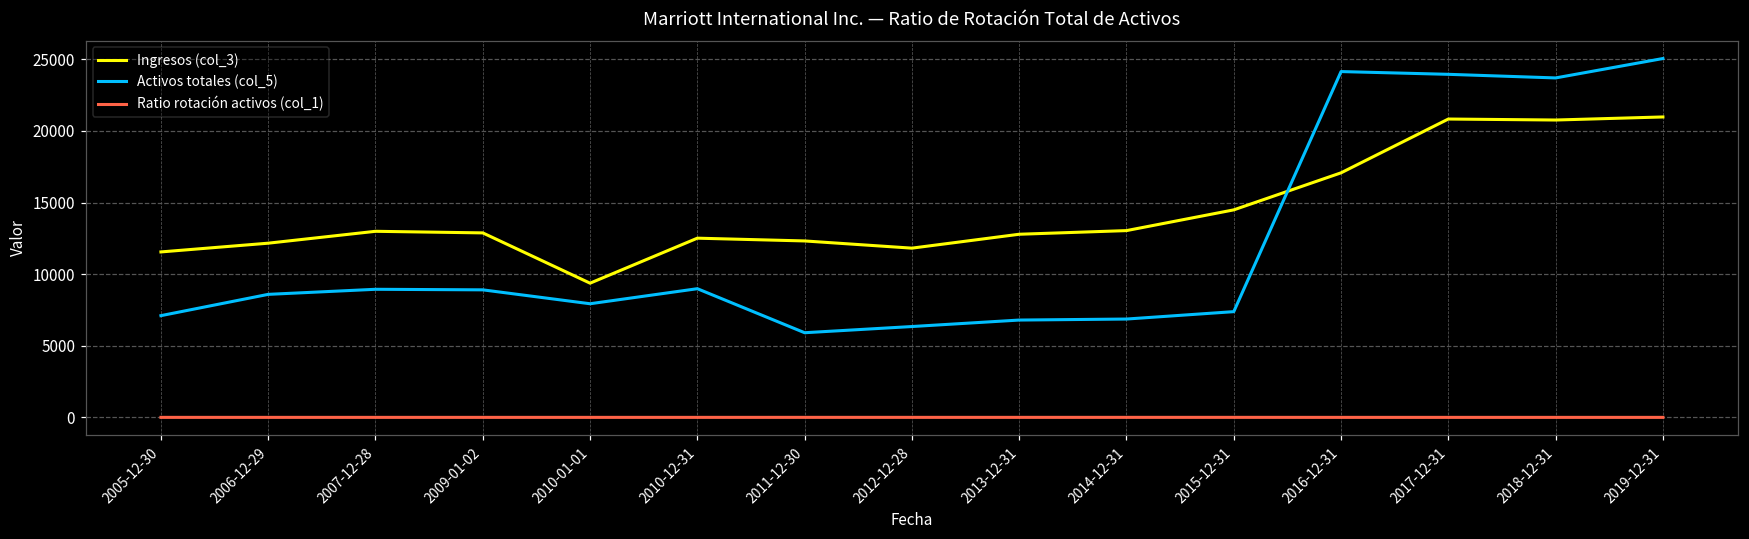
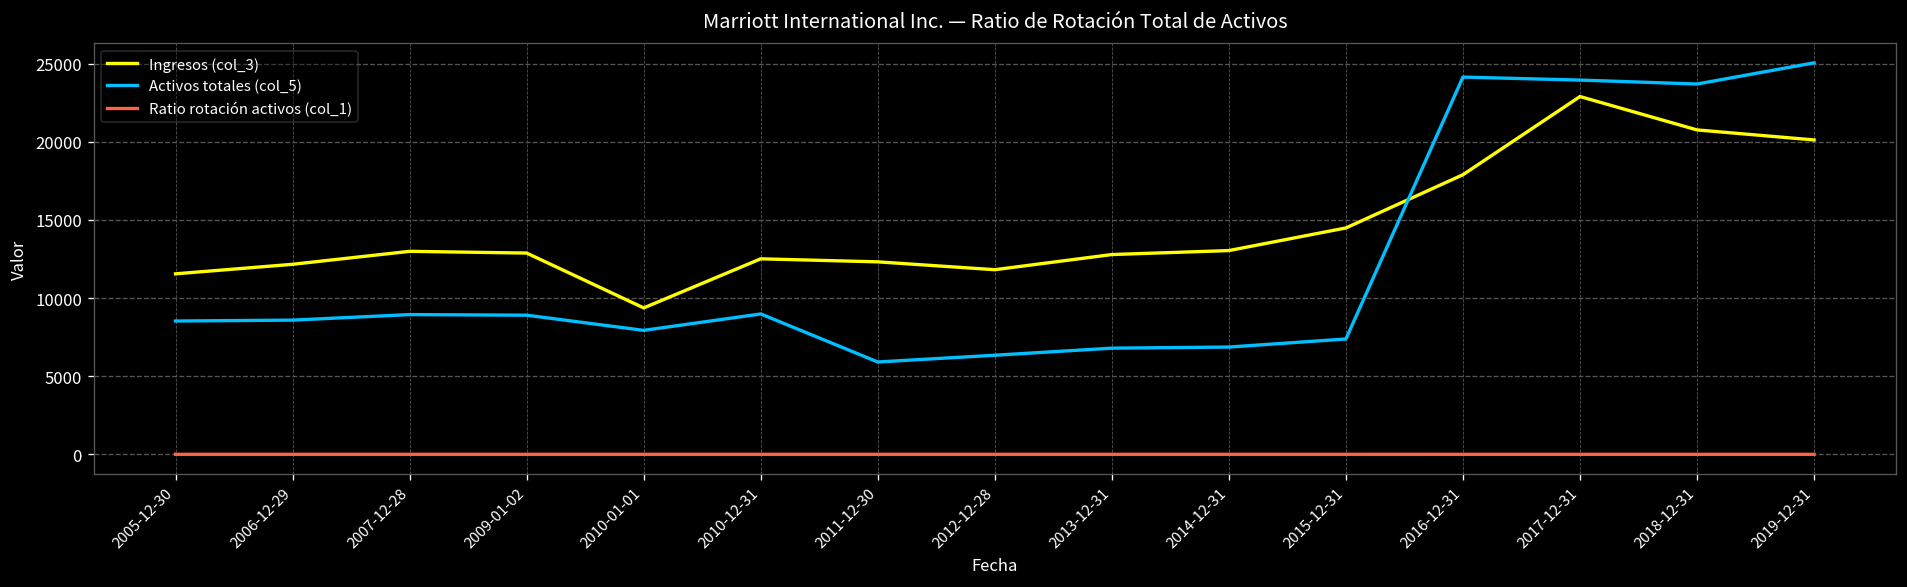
Activos totales (col_5), 2005-12-30: 7100 -> 8500
Ingresos (col_3), 2016-12-31: 17100 -> 17900
Ingresos (col_3), 2017-12-31: 20800 -> 22900
Ingresos (col_3), 2019-12-31: 21000 -> 20100
